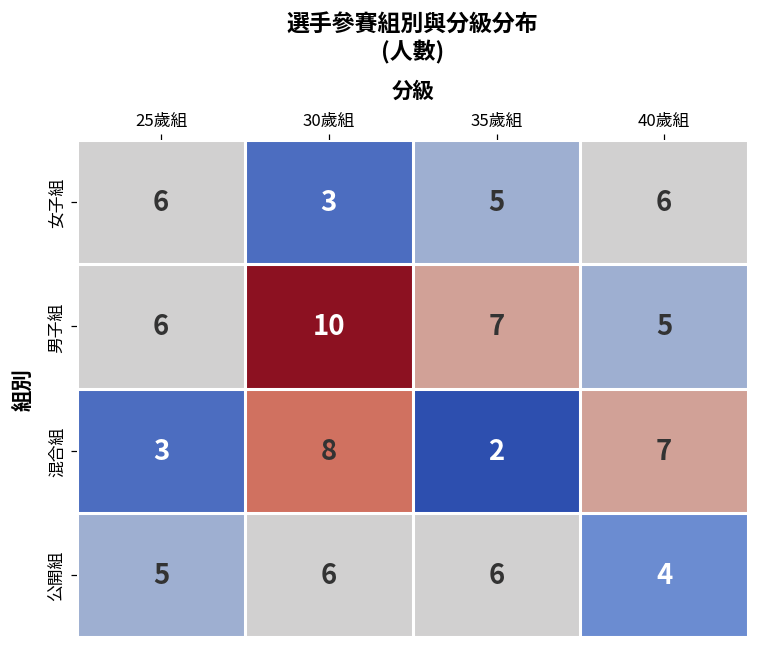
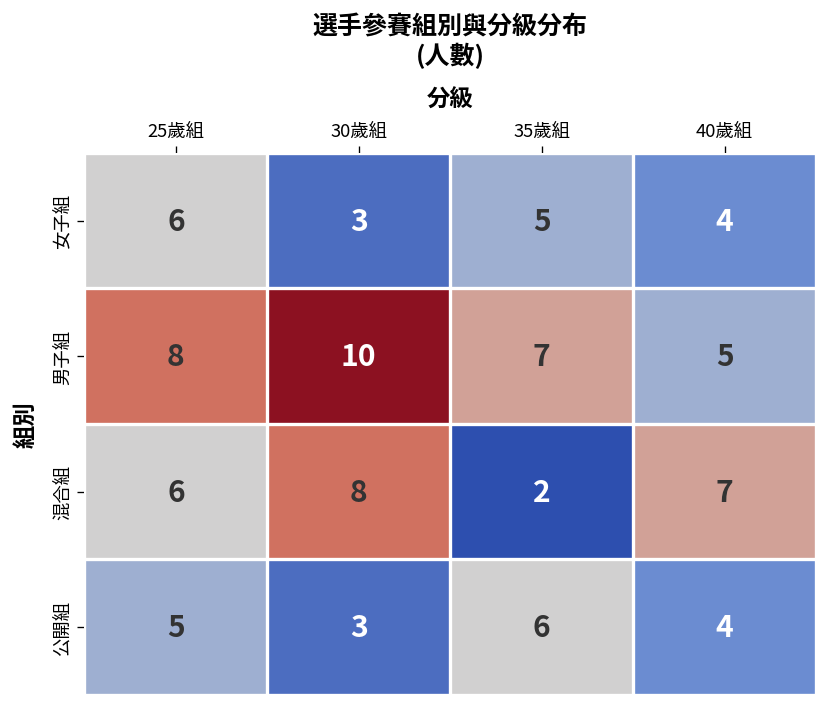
女子組, 40歲組: 6 -> 4
男子組, 25歲組: 6 -> 8
混合組, 25歲組: 3 -> 6
公開組, 30歲組: 6 -> 3
